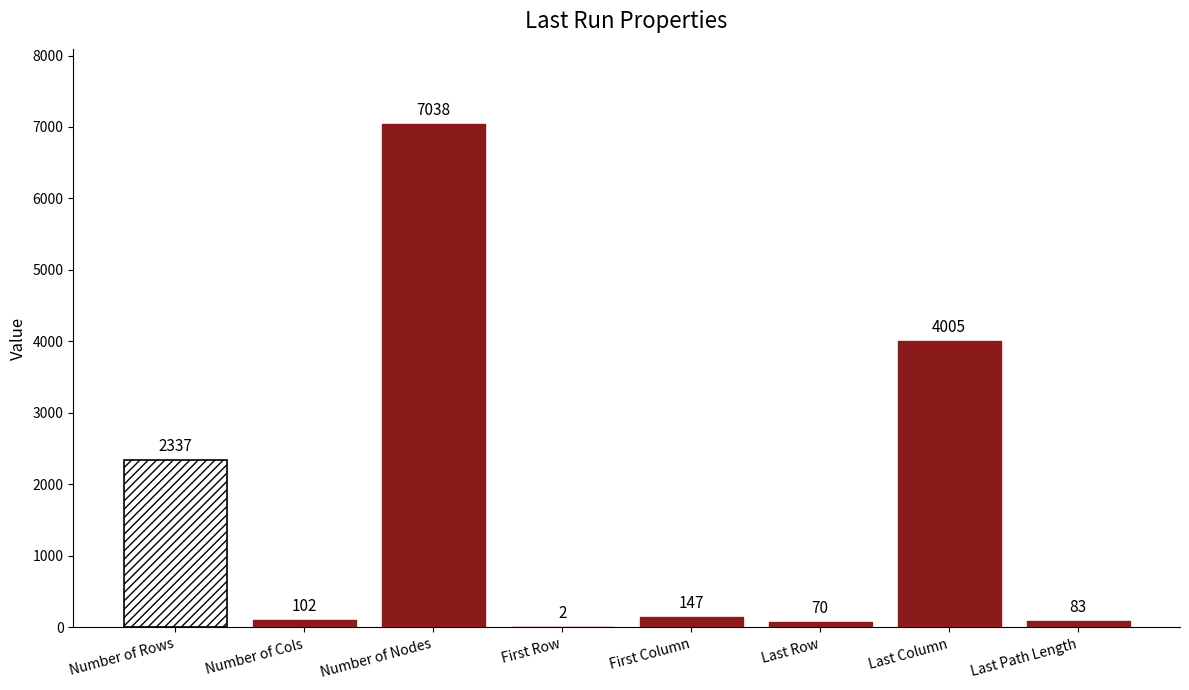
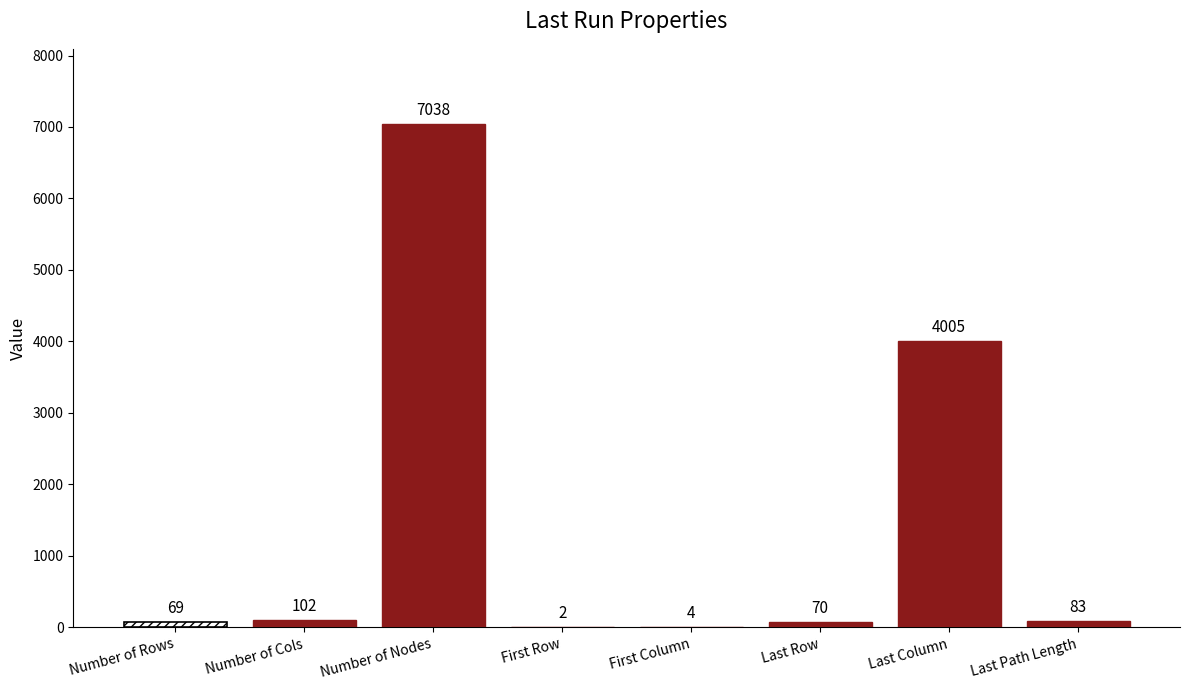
Number of Rows: 2337 -> 69
First Column: 147 -> 4
